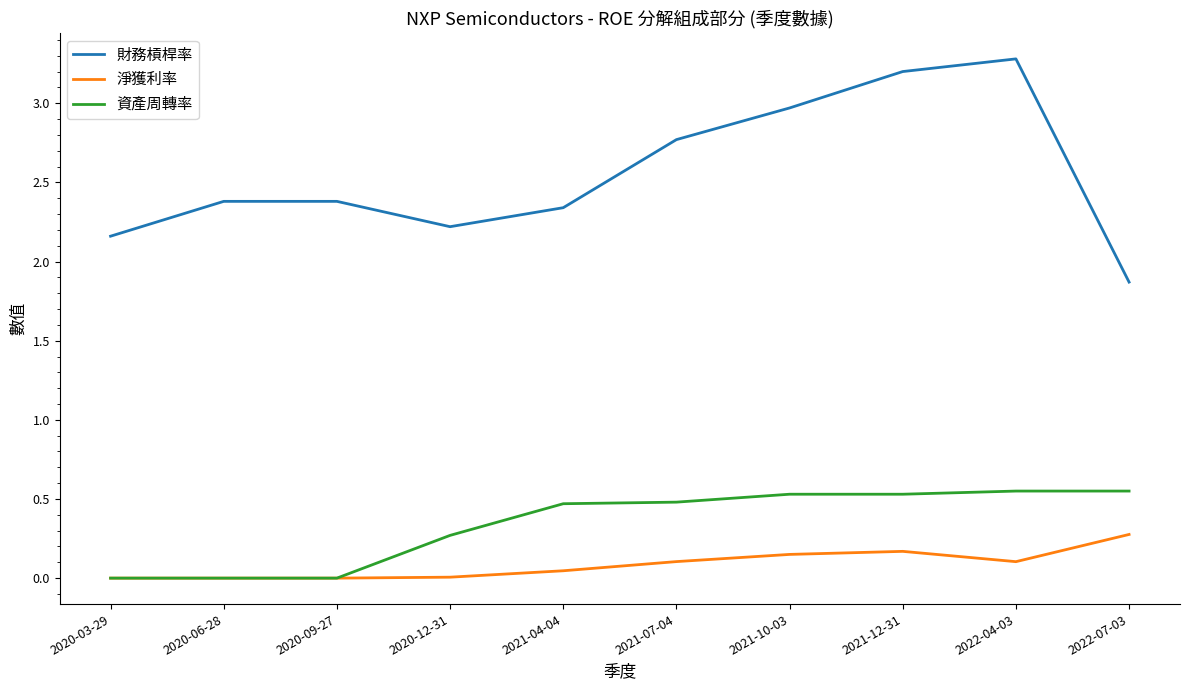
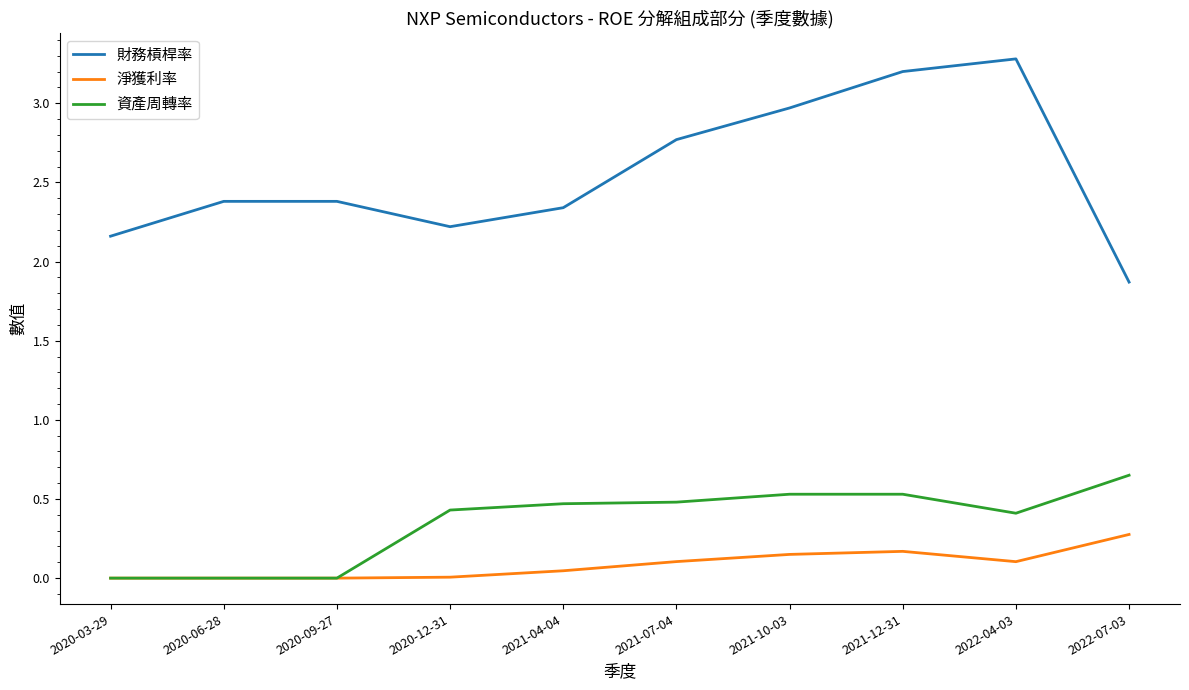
資產周轉率, 2020-12-31: 0.27 -> 0.43
資產周轉率, 2022-04-03: 0.55 -> 0.41
資產周轉率, 2022-07-03: 0.55 -> 0.65
